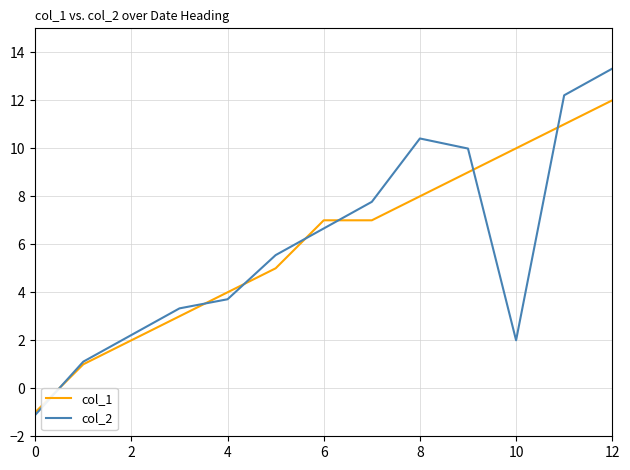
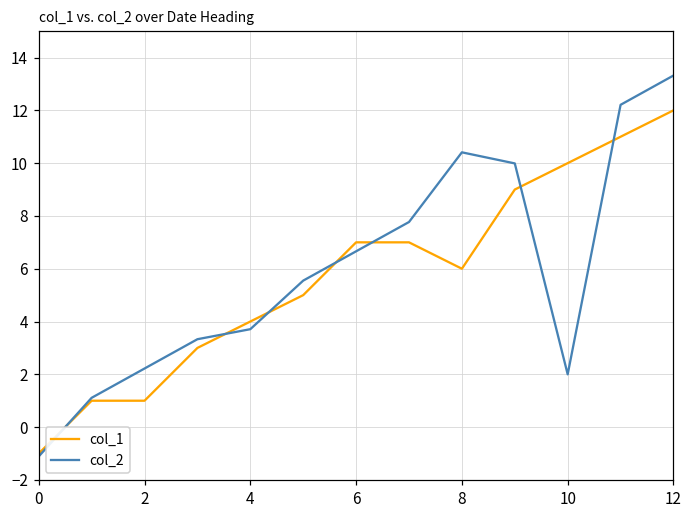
col_1, 2: 2 -> 1
col_1, 8: 8 -> 6
